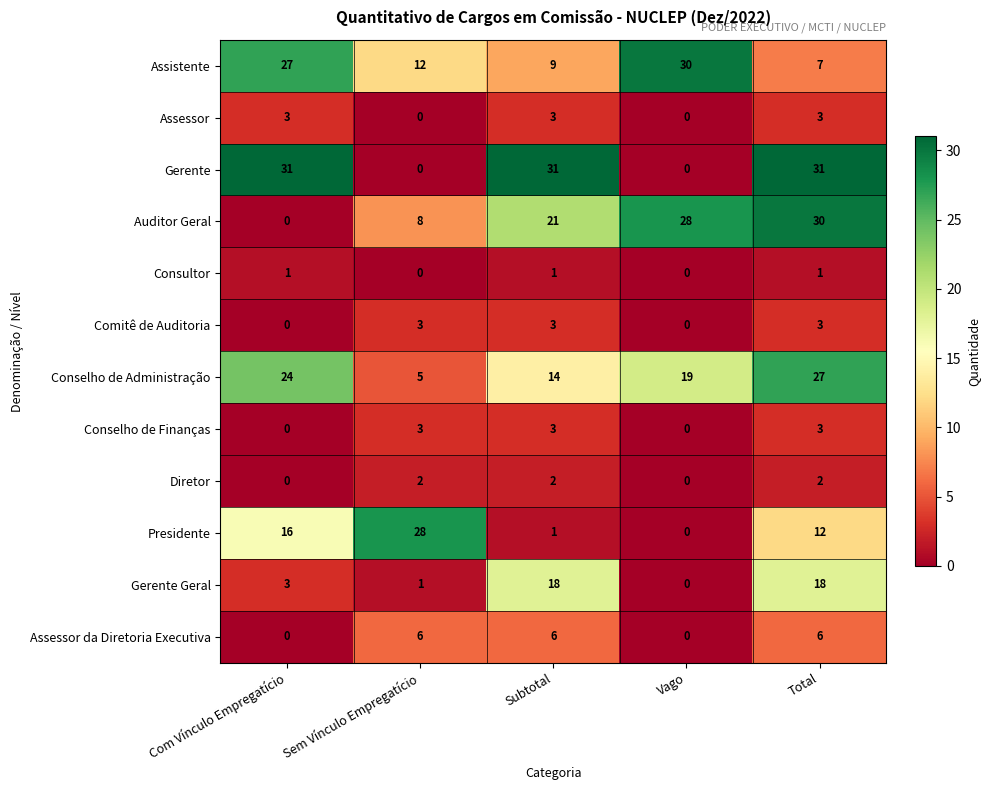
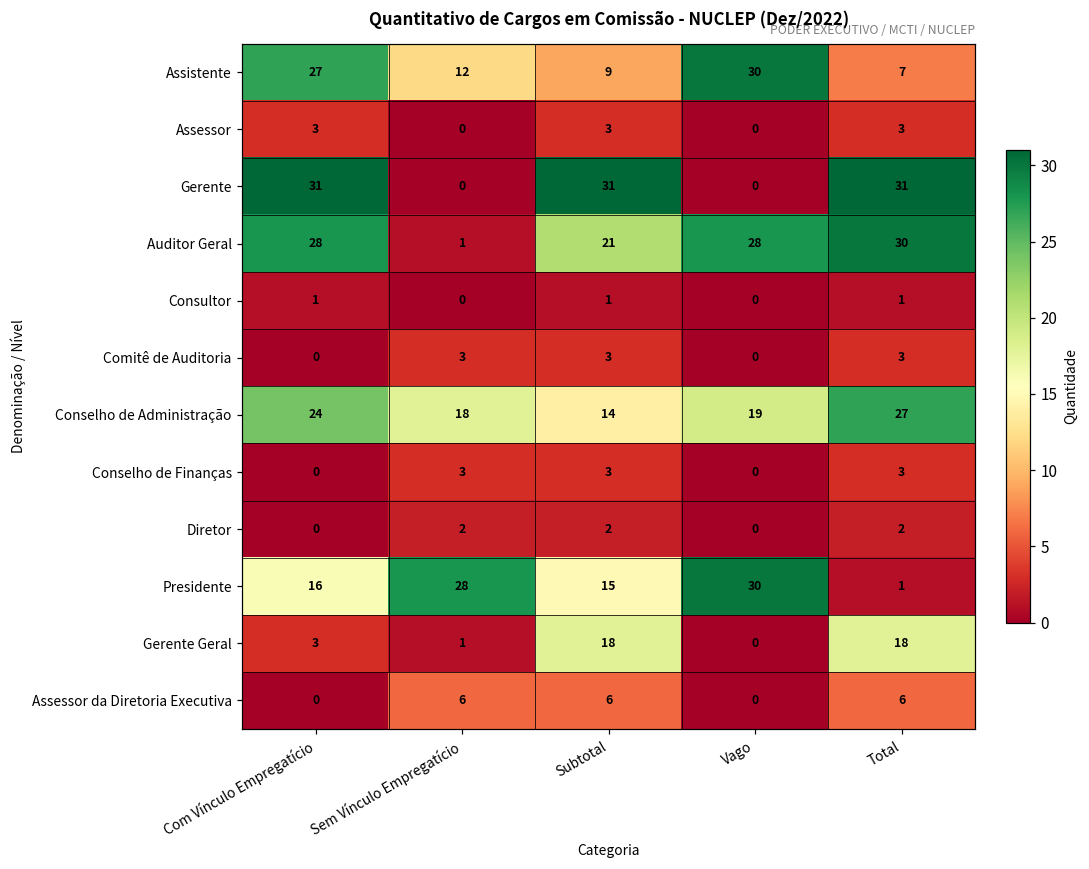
Auditor Geral, Com Vínculo Empregatício: 0 -> 28
Auditor Geral, Sem Vínculo Empregatício: 8 -> 1
Conselho de Administração, Sem Vínculo Empregatício: 5 -> 18
Presidente, Subtotal: 1 -> 15
Presidente, Vago: 0 -> 30
Presidente, Total: 12 -> 1
